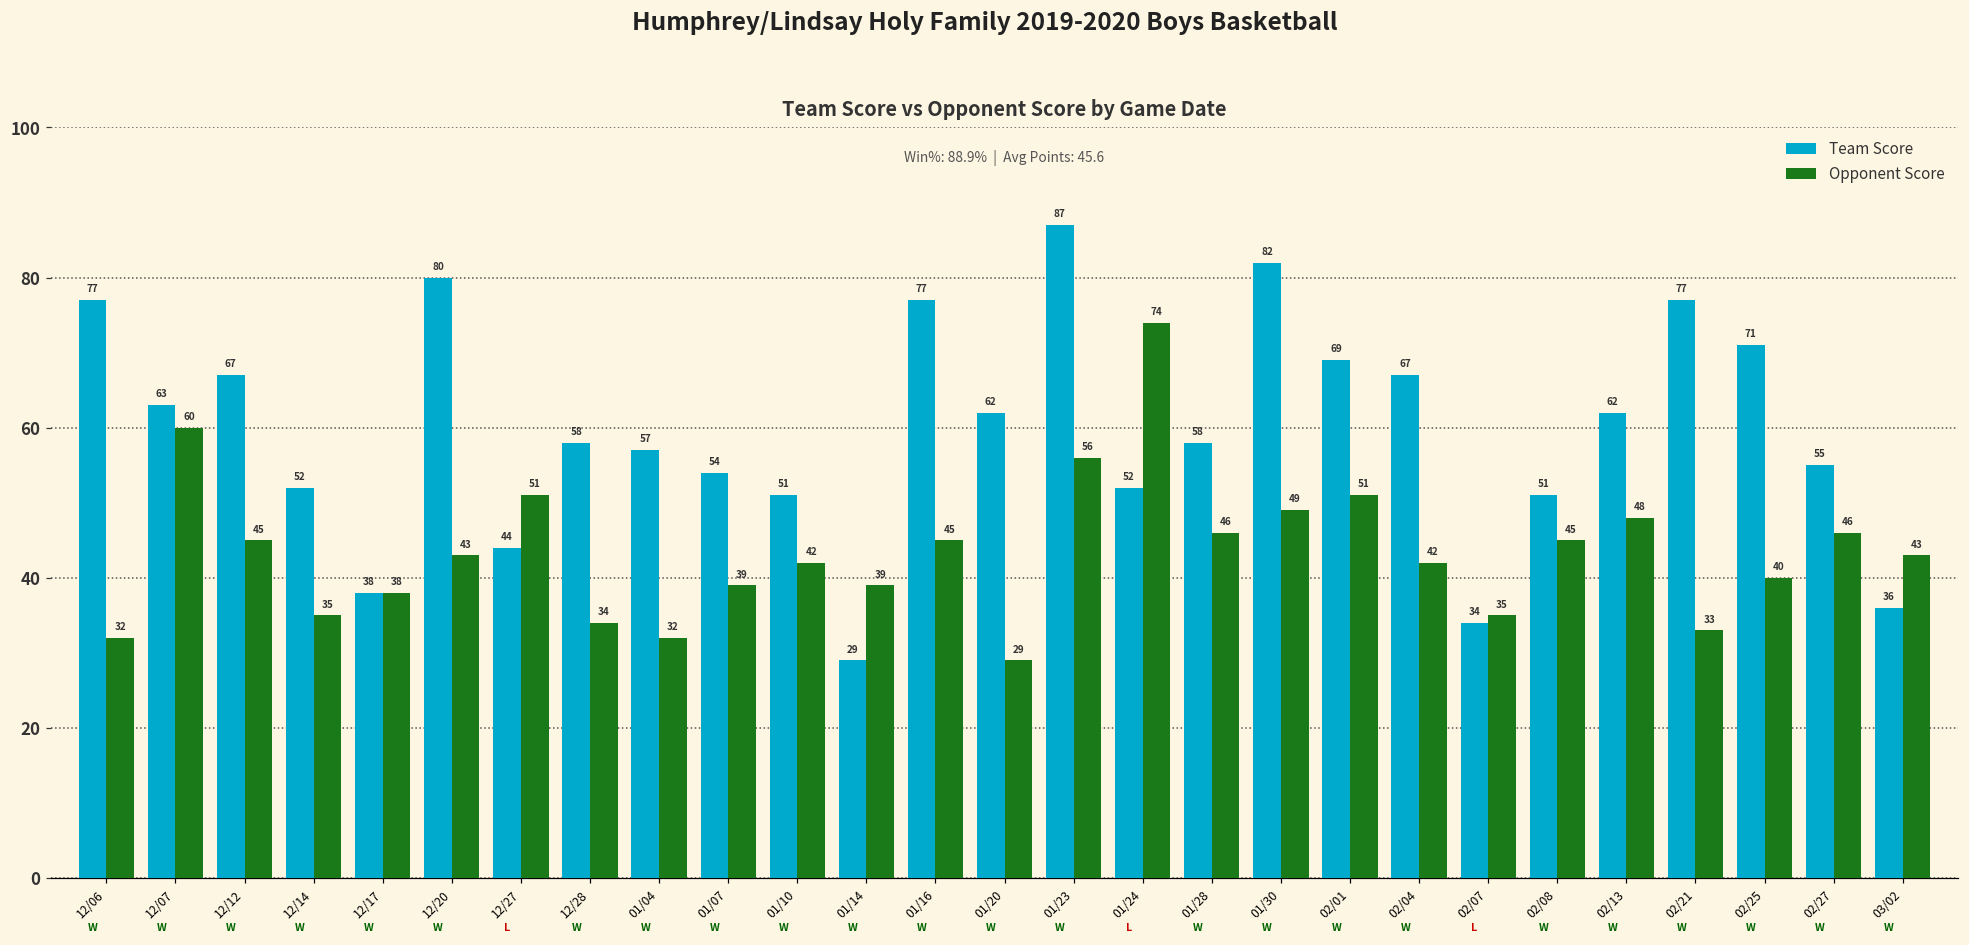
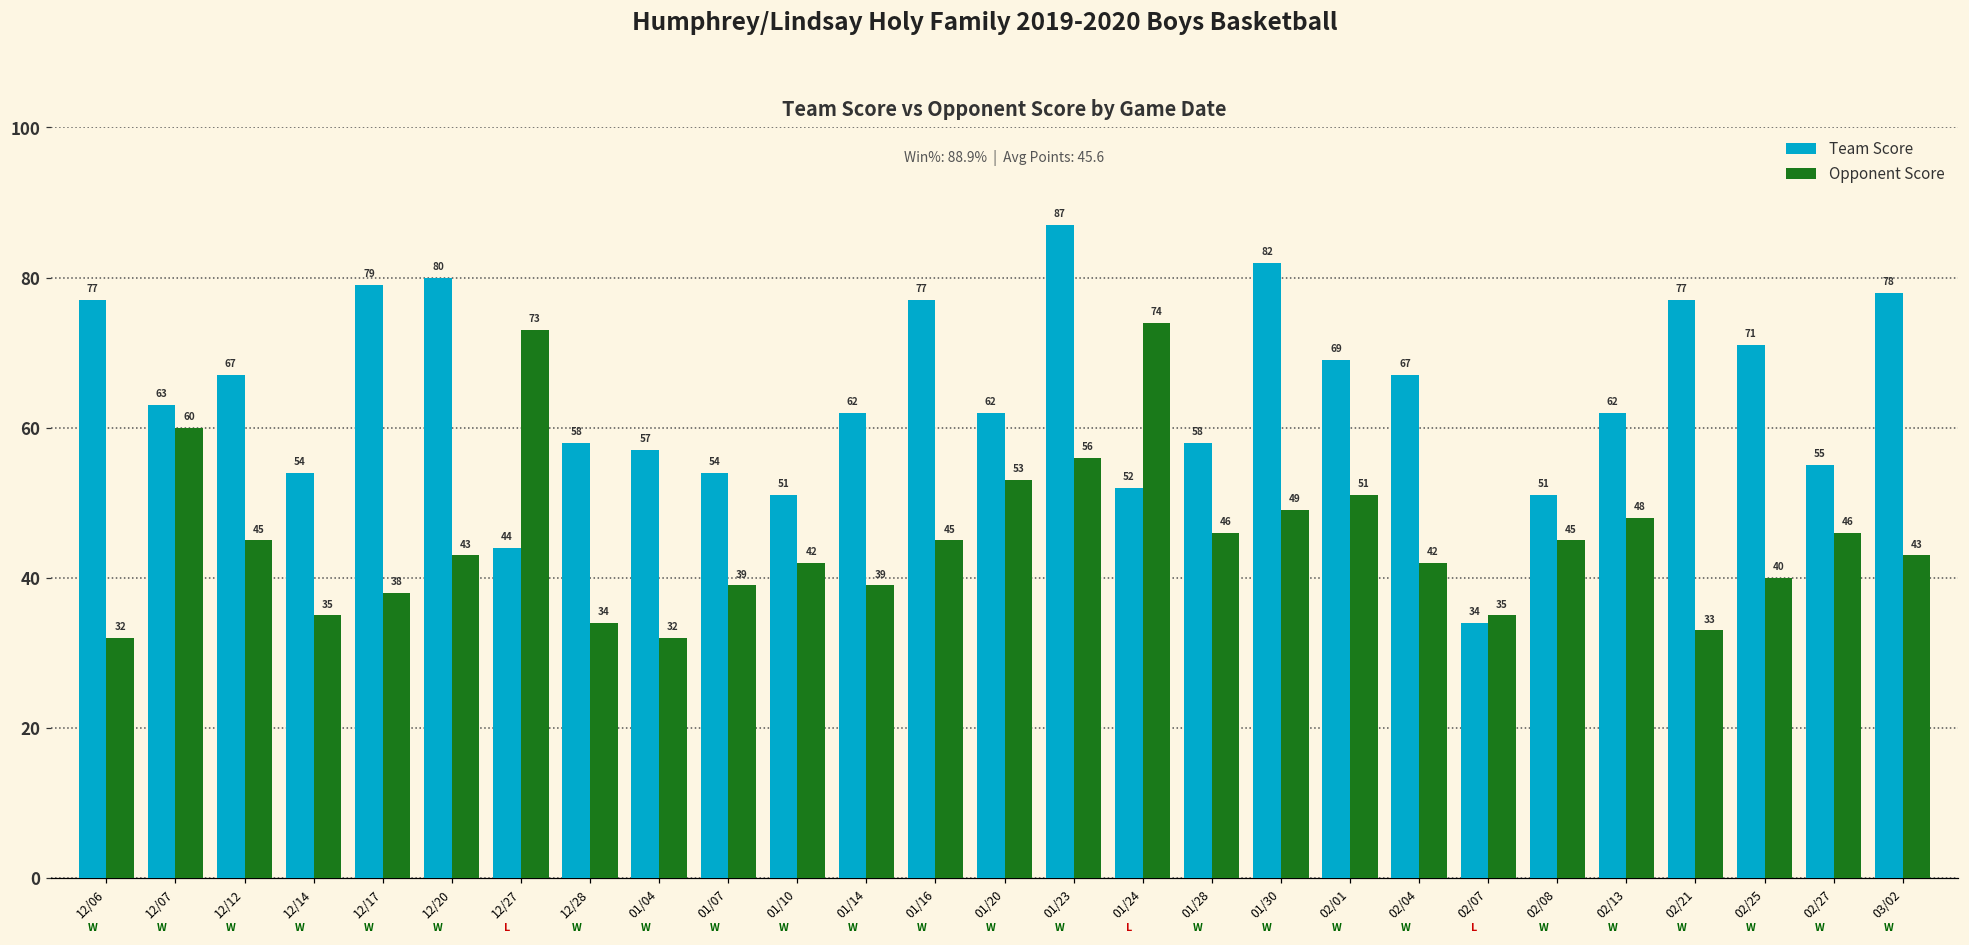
Team Score, 12/14: 52 -> 54
Team Score, 12/17: 38 -> 79
Opponent Score, 12/27: 51 -> 73
Team Score, 01/14: 29 -> 62
Opponent Score, 01/20: 29 -> 53
Team Score, 03/02: 36 -> 78
